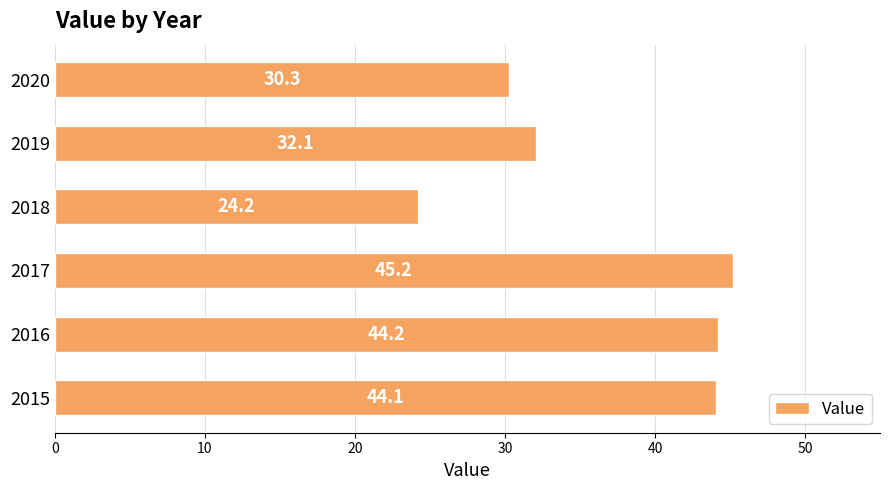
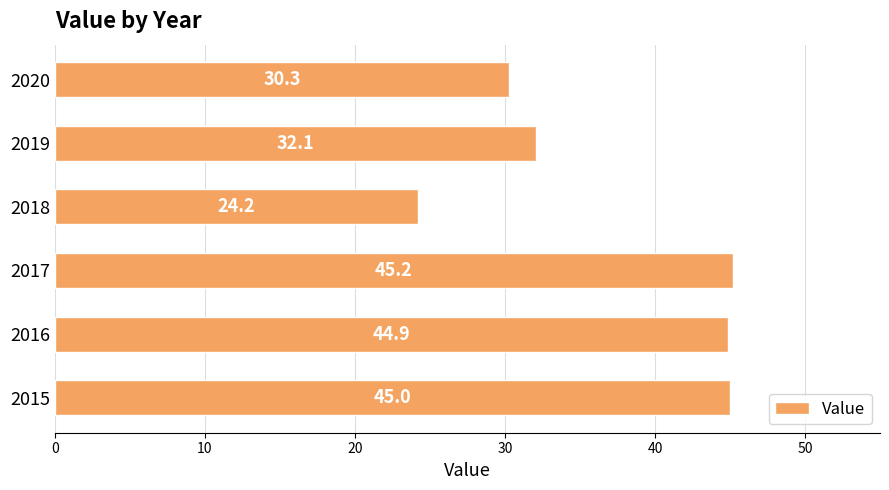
2016: 44.2 -> 44.9
2015: 44.1 -> 45.0
